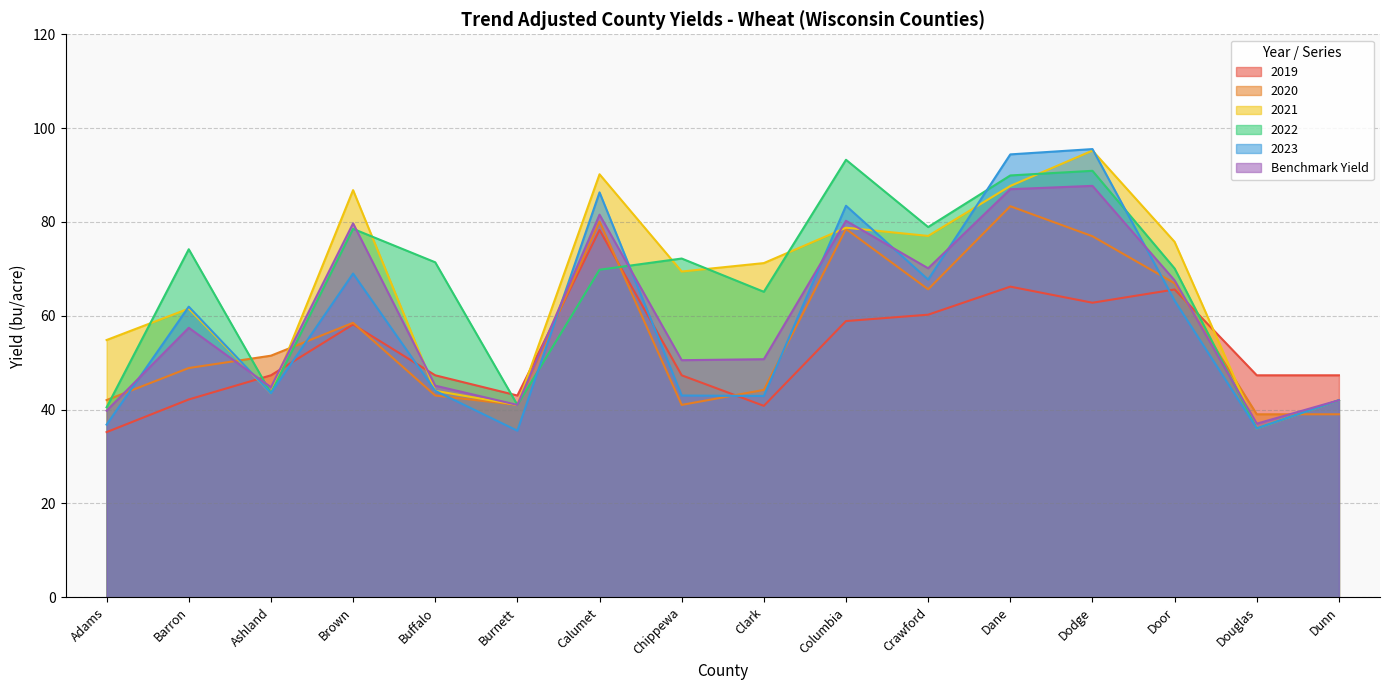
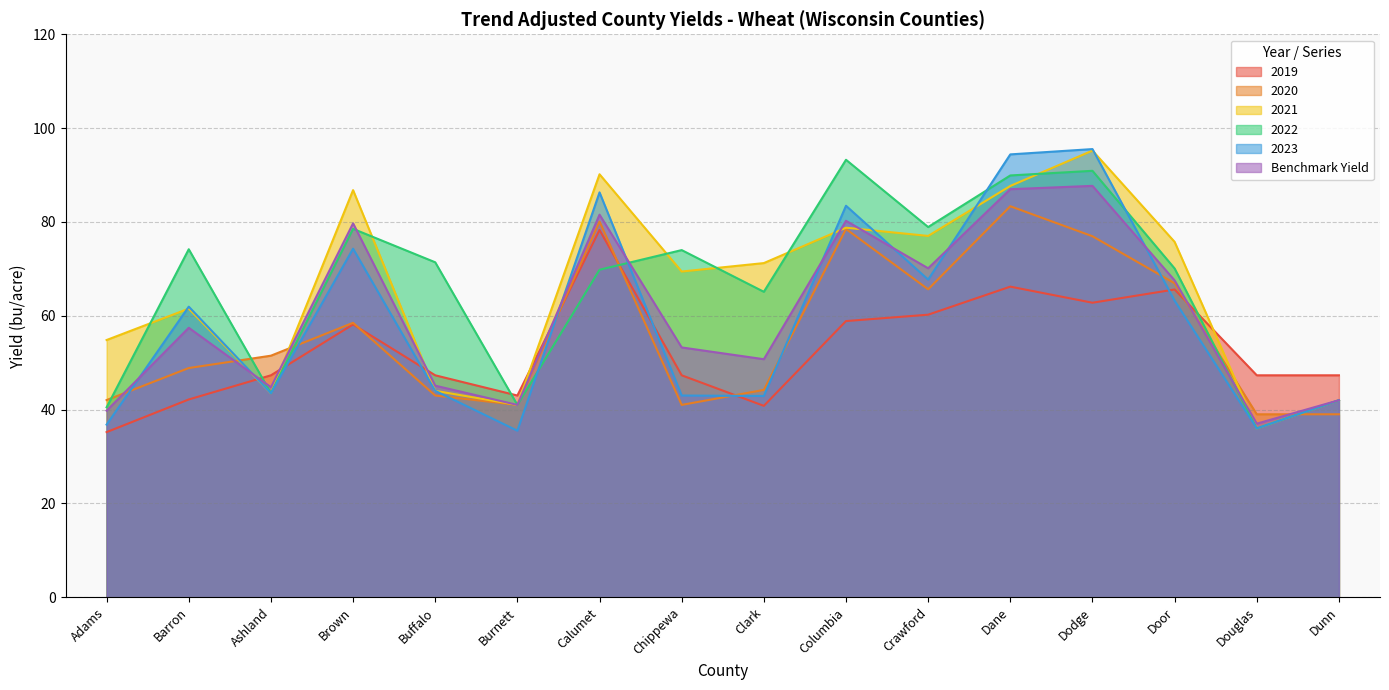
2023, Brown: 69 -> 74
2022, Chippewa: 72 -> 74
Benchmark Yield, Chippewa: 51 -> 53
